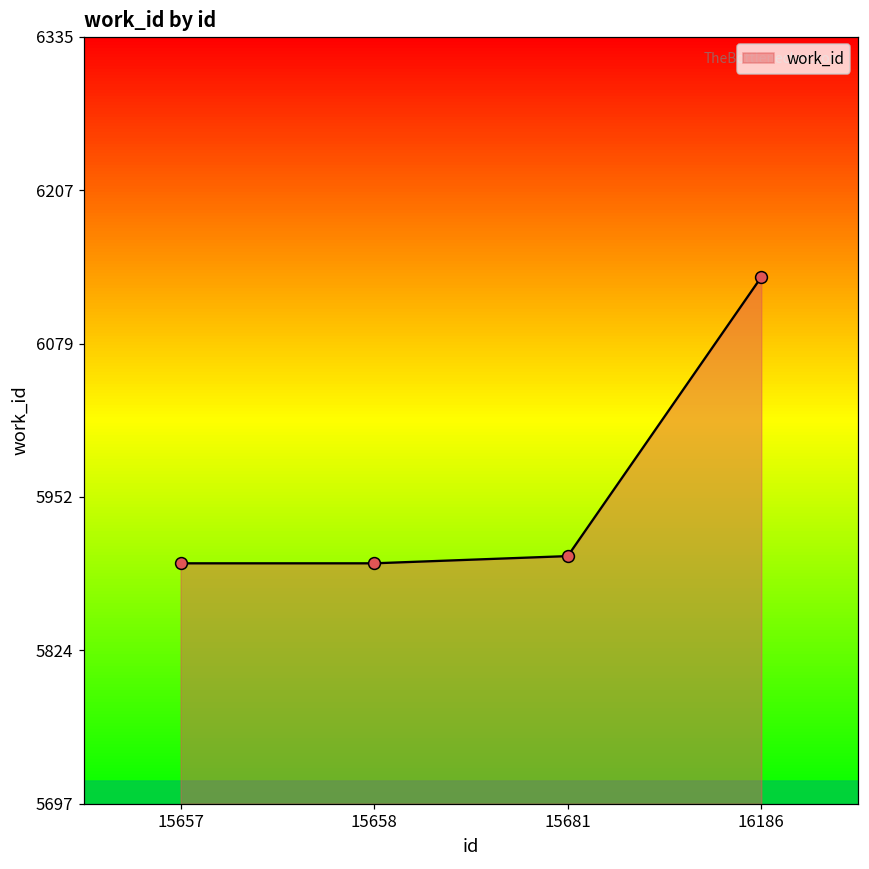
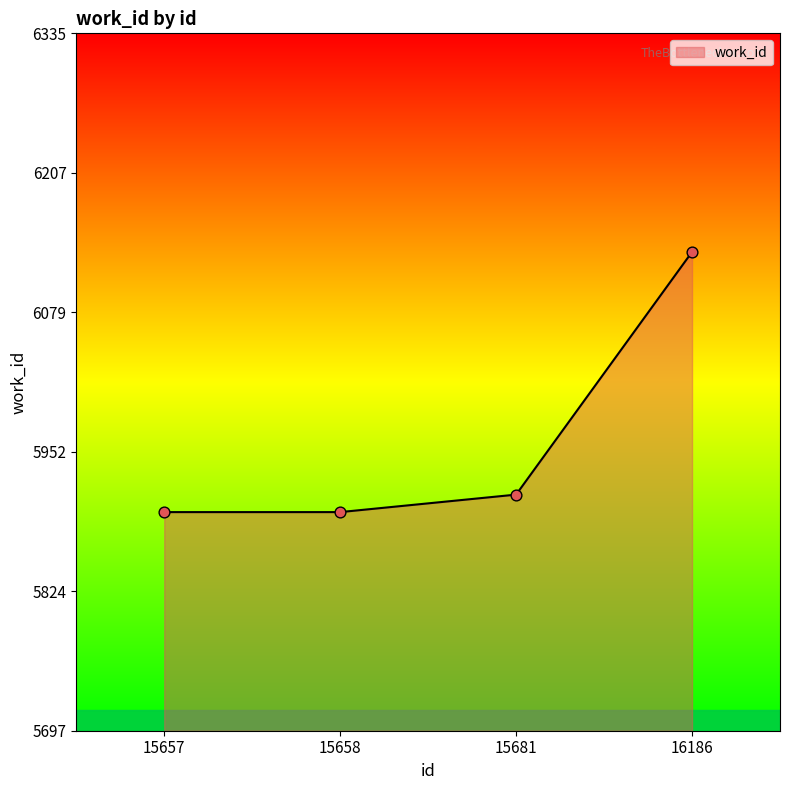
15681: 5903 -> 5913
